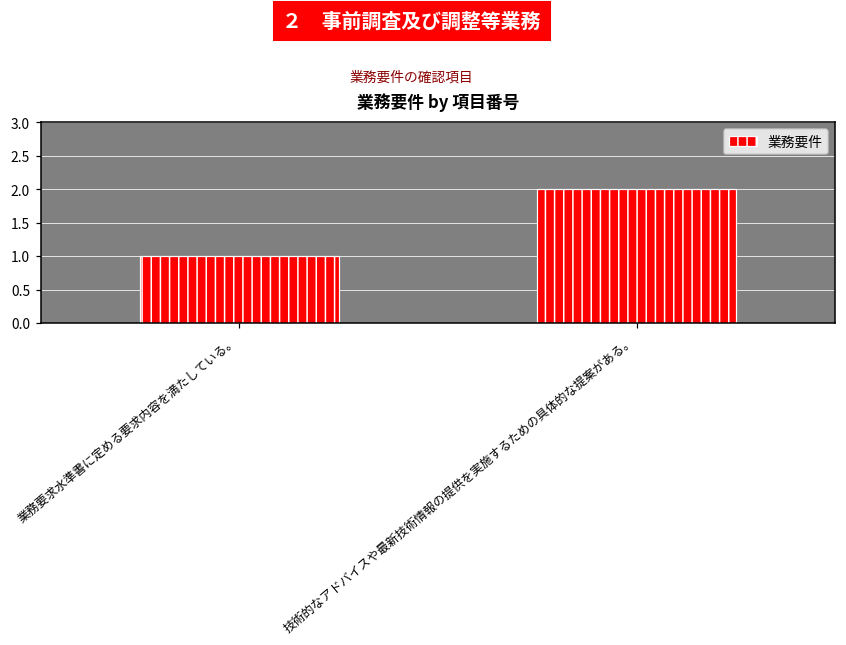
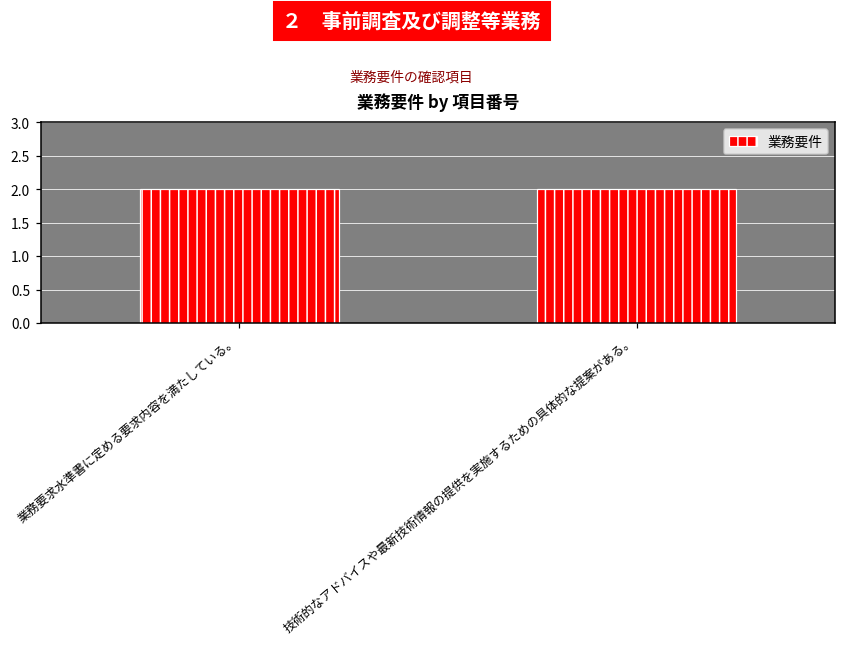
業務要求水準書に定める要求内容を満たしている。: 1 -> 2
